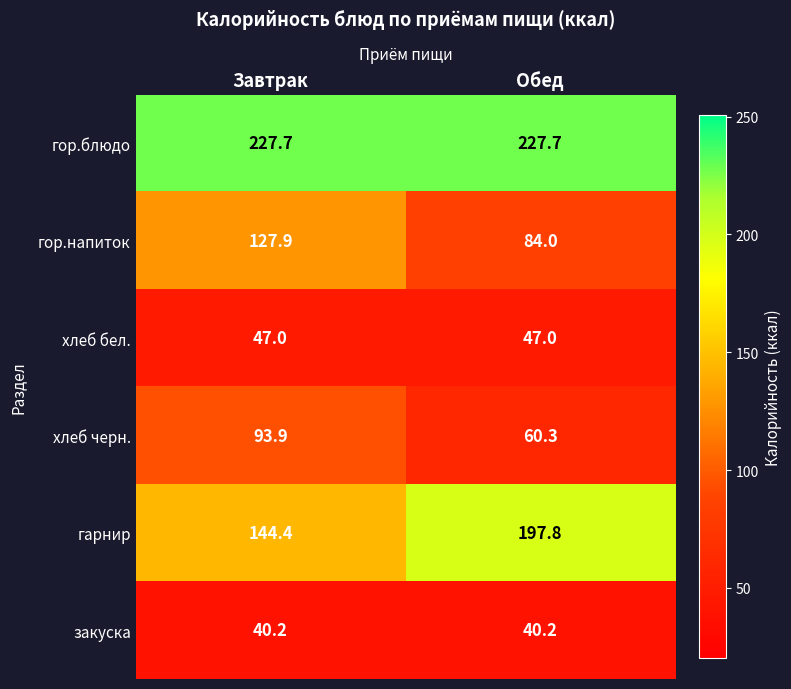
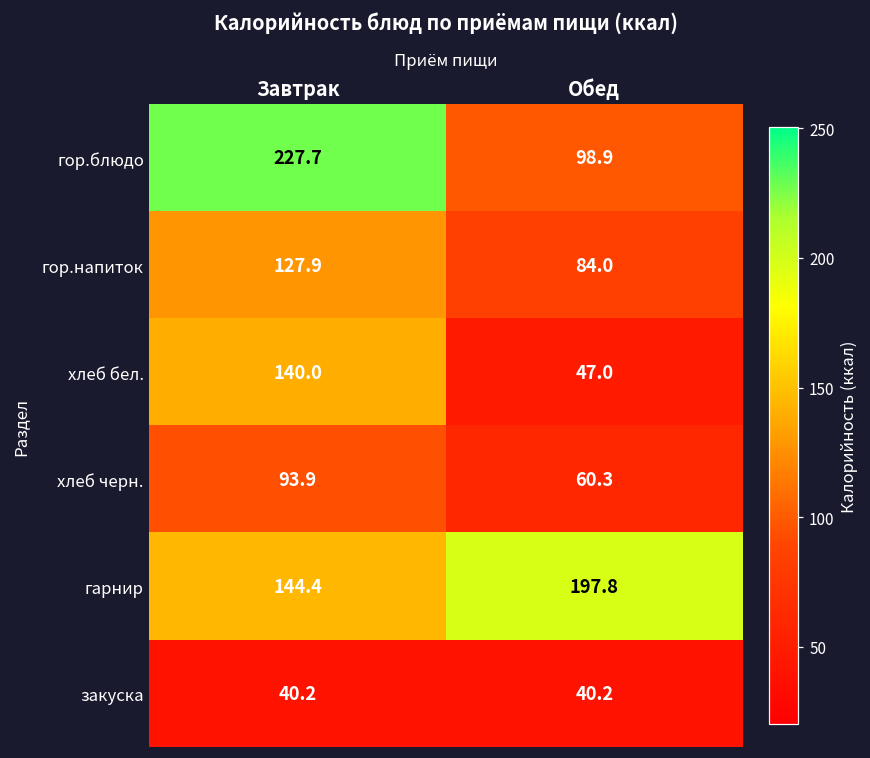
гор.блюдо, Обед: 227.7 -> 98.9
хлеб бел., Завтрак: 47.0 -> 140.0
